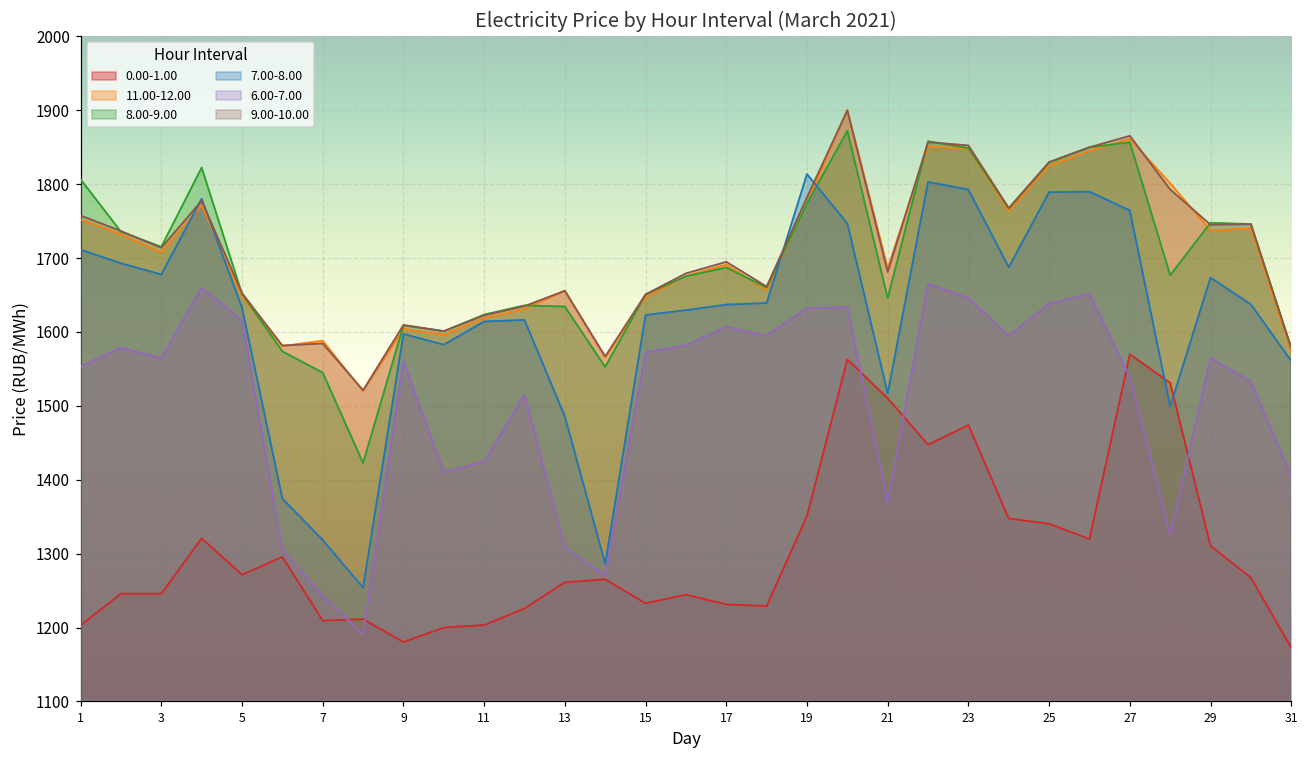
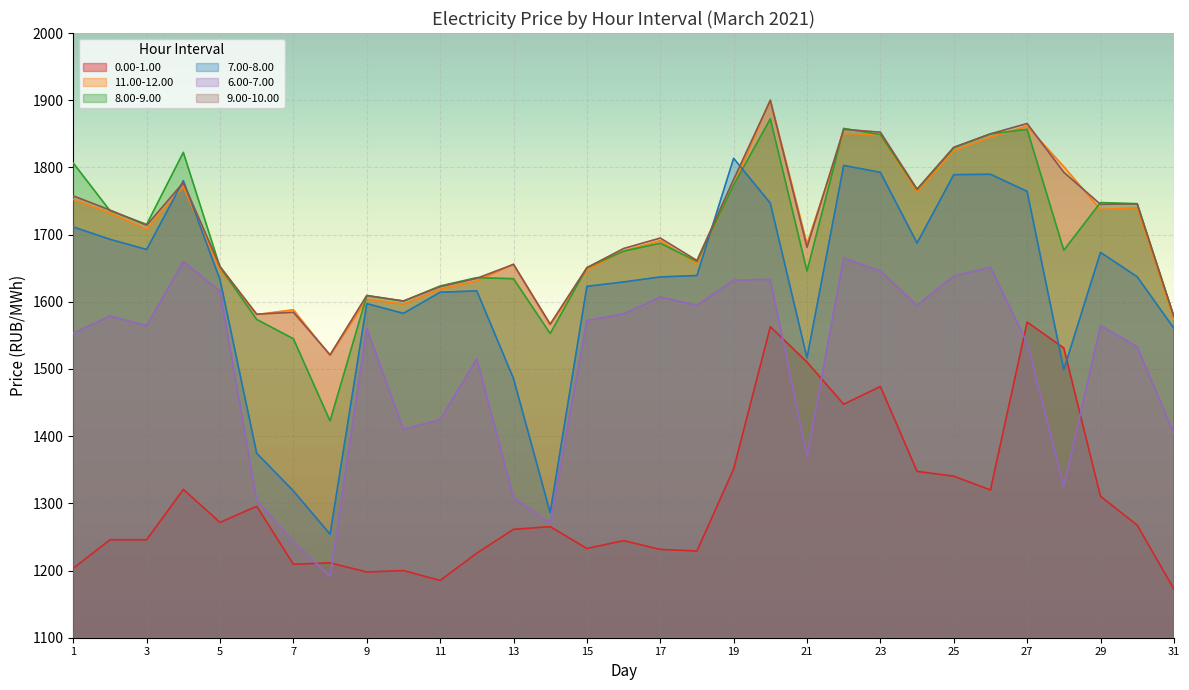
0.00-1.00, 9: 1180 -> 1200
0.00-1.00, 11: 1200 -> 1190
